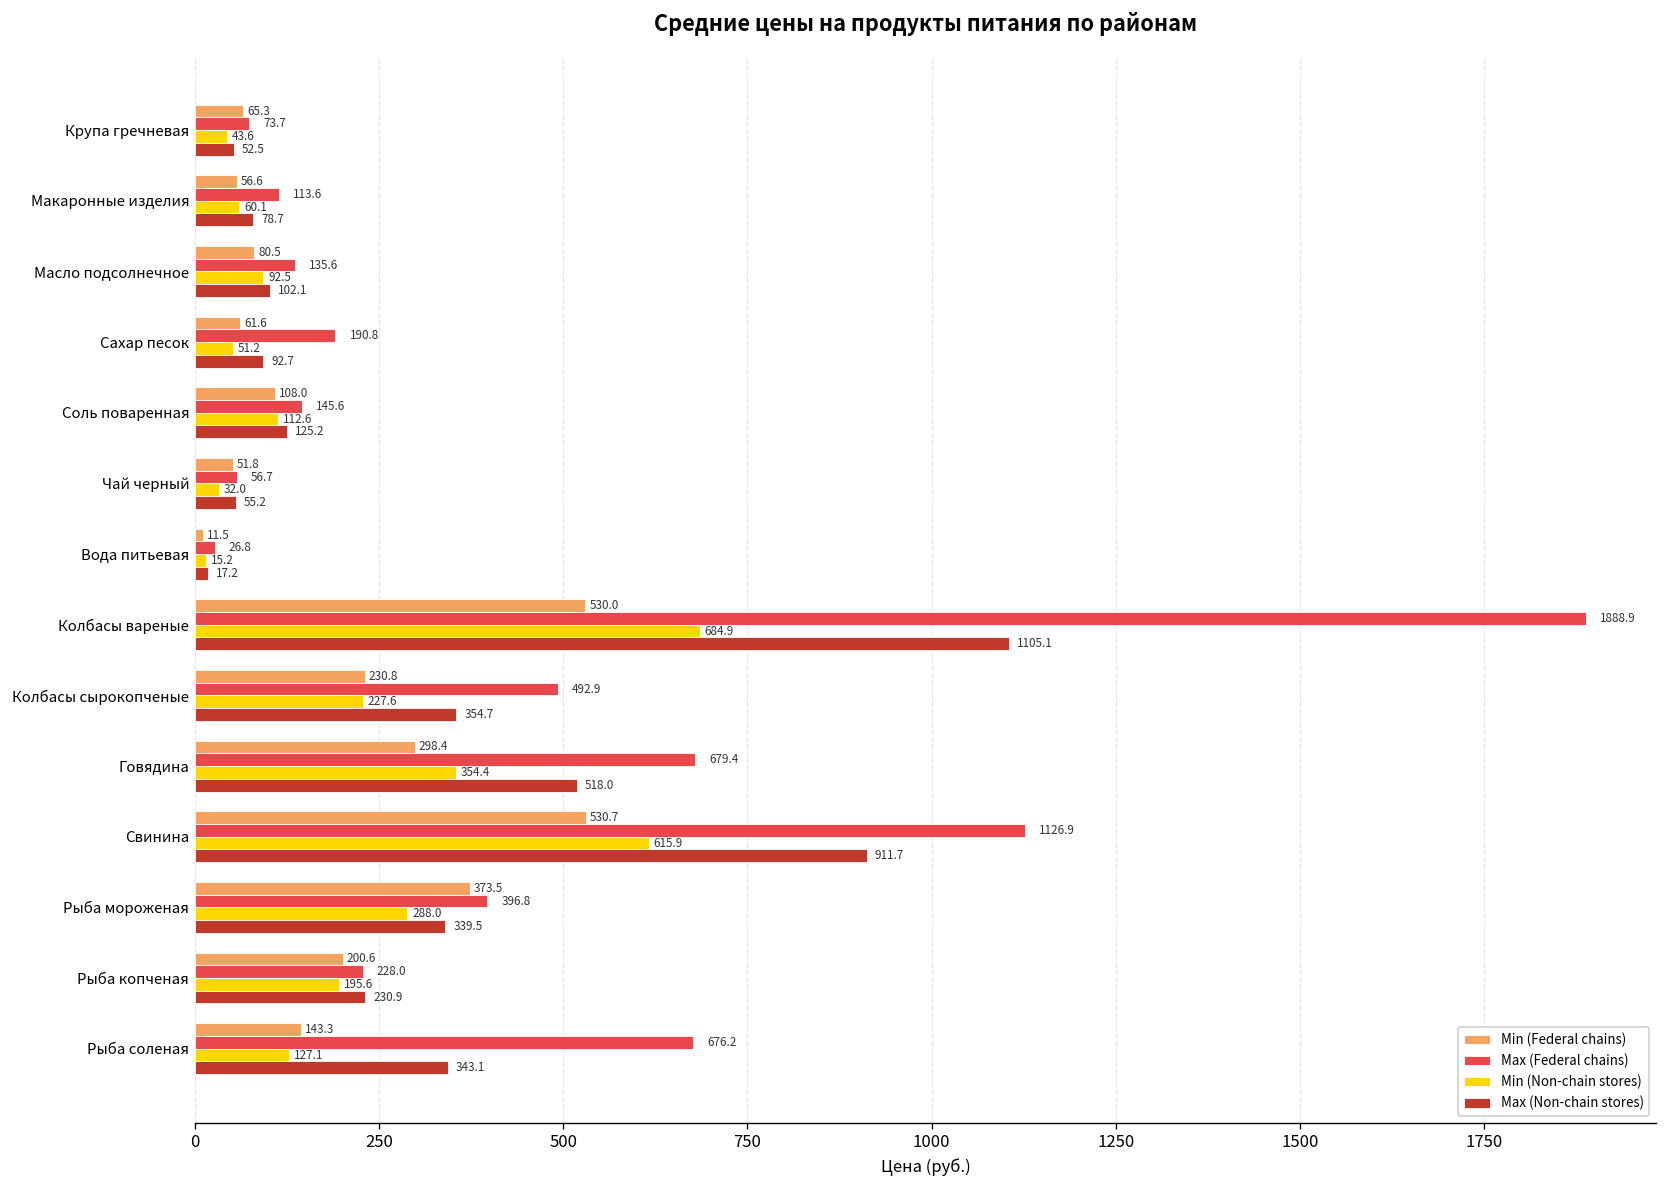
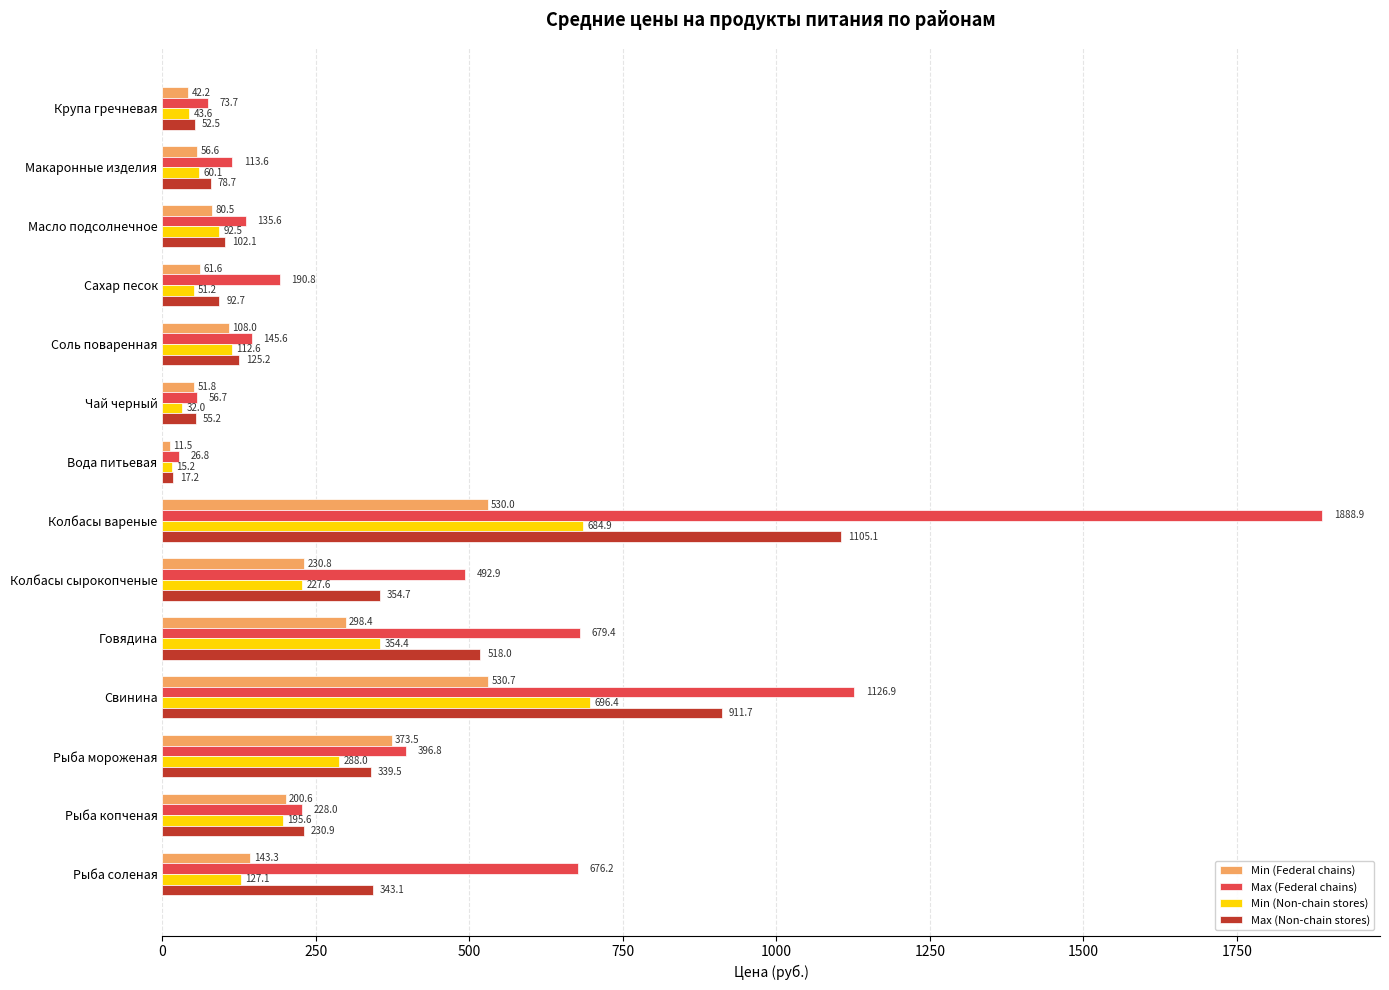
Min (Federal chains), Крупа гречневая: 65.3 -> 42.2
Min (Non-chain stores), Свинина: 615.9 -> 696.4
